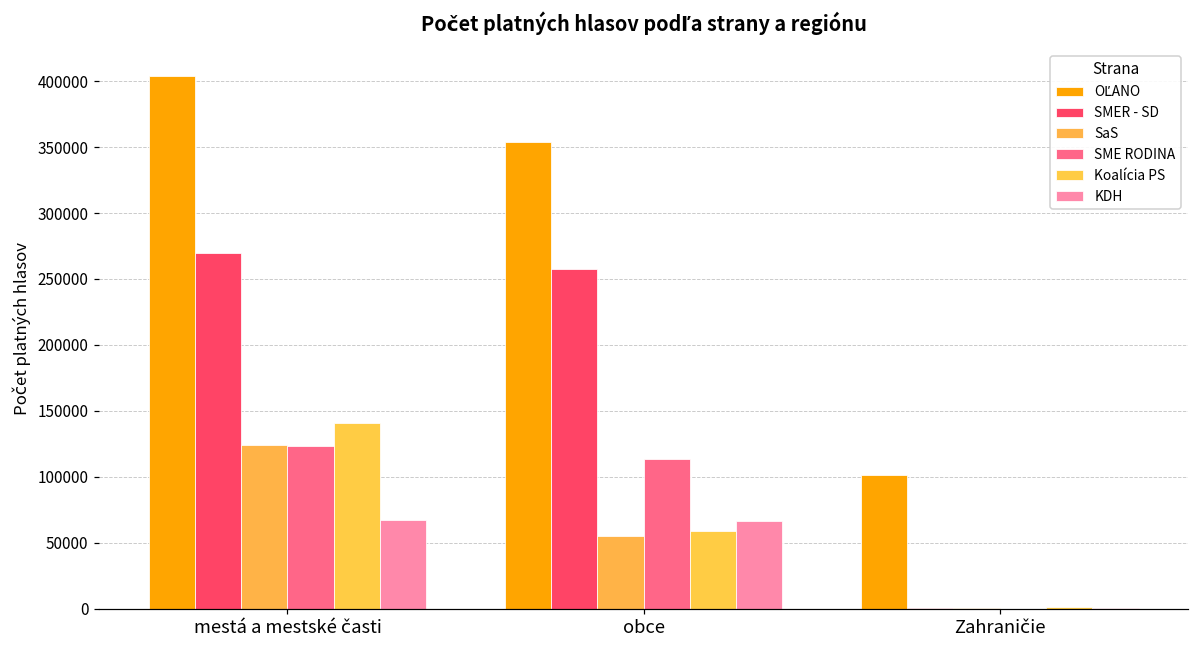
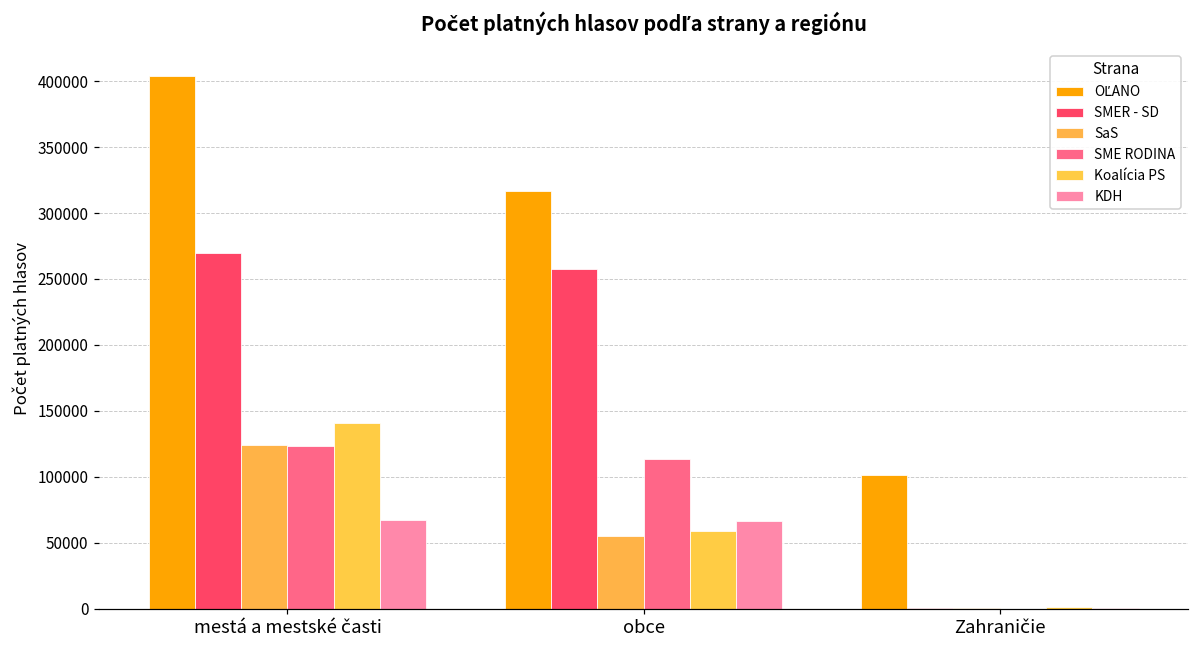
OĽANO, obce: 354000 -> 316000
